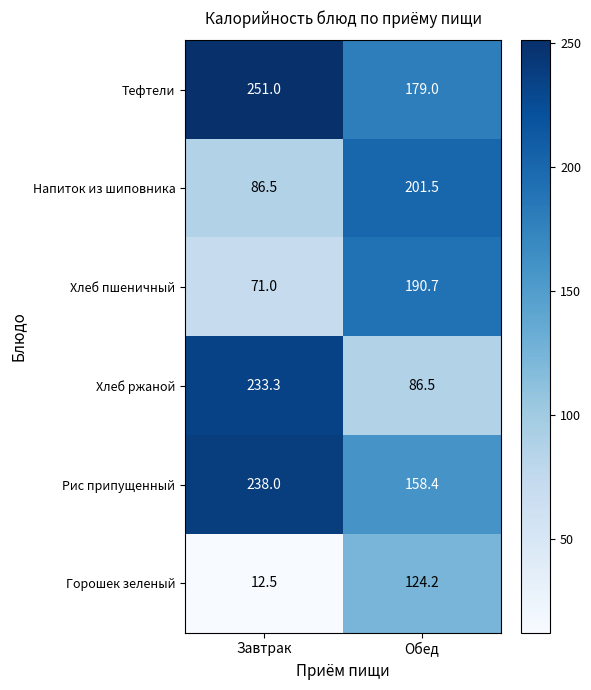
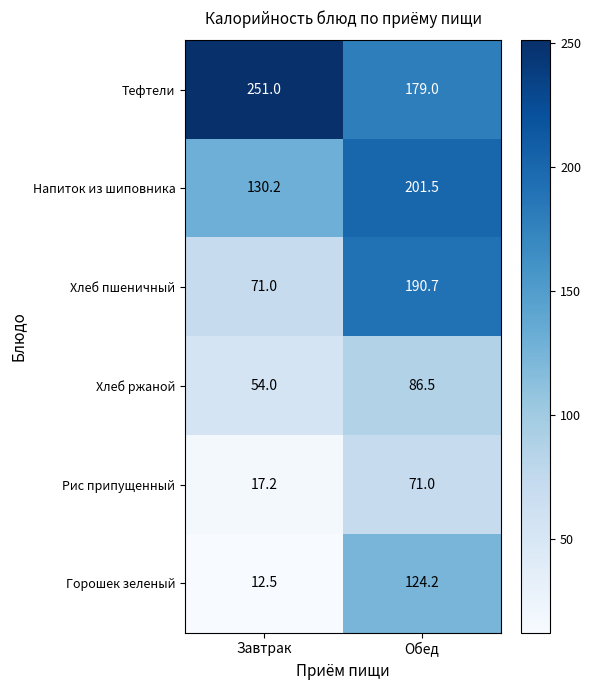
Напиток из шиповника, Завтрак: 86.5 -> 130.2
Хлеб ржаной, Завтрак: 233.3 -> 54.0
Рис припущенный, Завтрак: 238.0 -> 17.2
Рис припущенный, Обед: 158.4 -> 71.0
